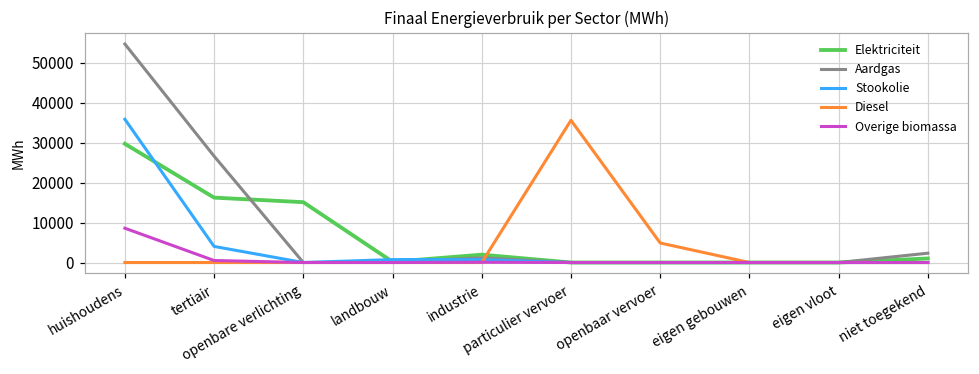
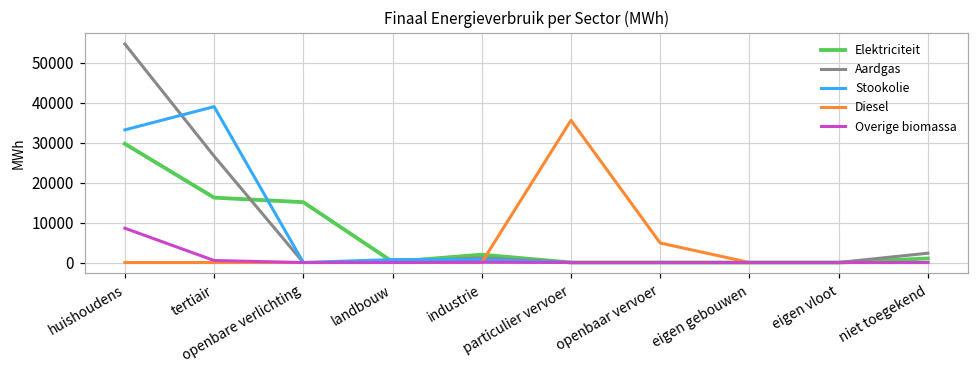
Stookolie, huishoudens: 36000 -> 33000
Stookolie, tertiair: 4000 -> 39000
